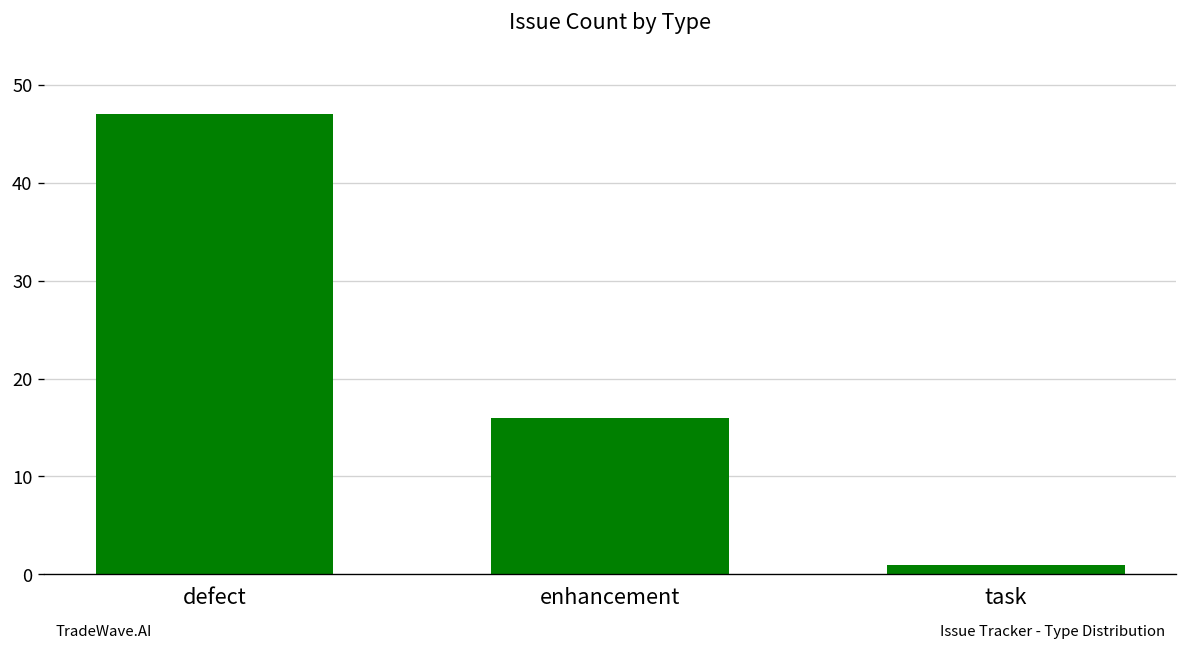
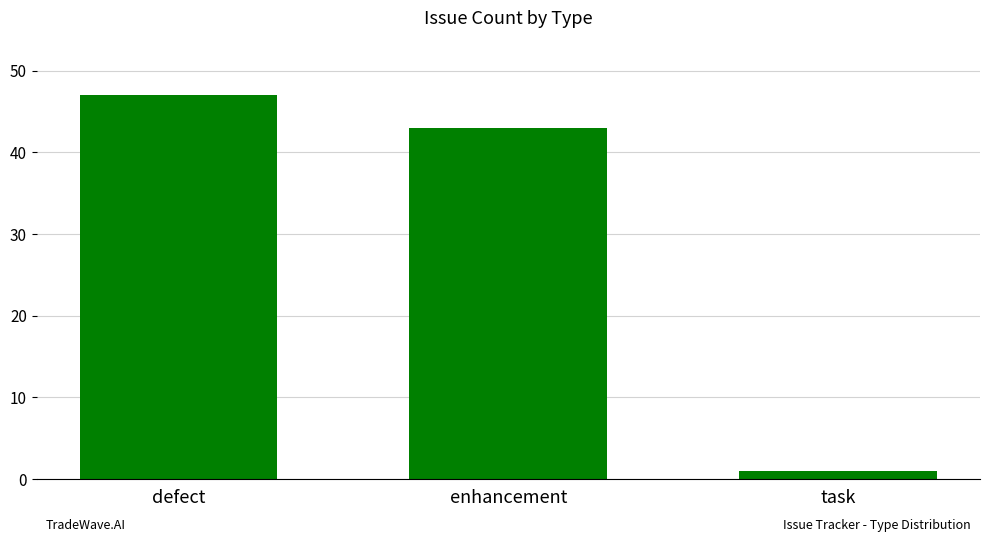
enhancement: 16 -> 43
